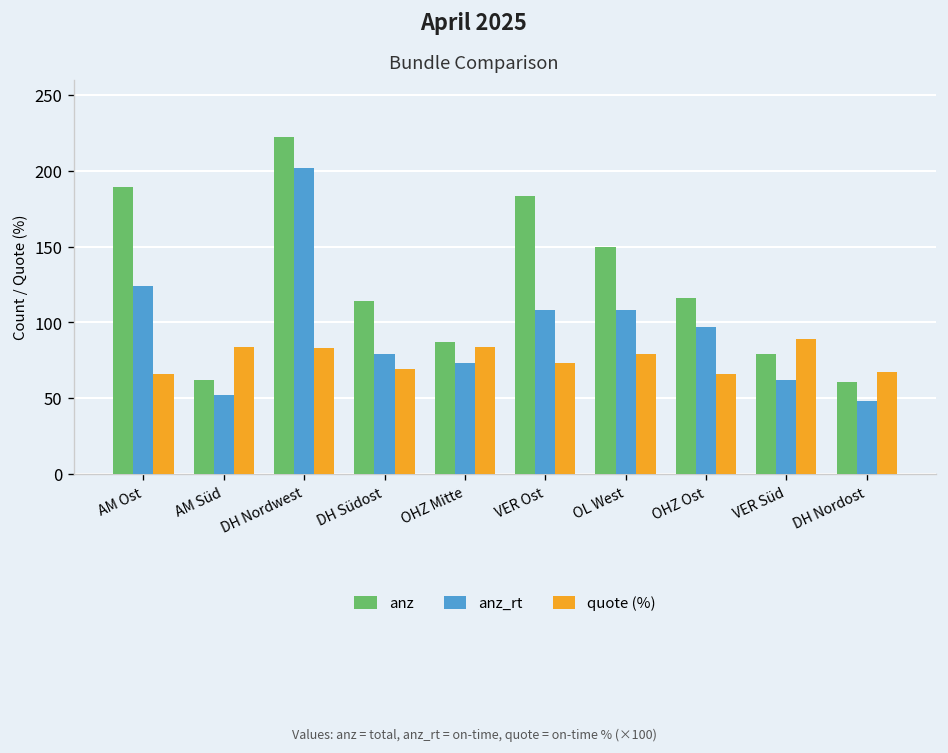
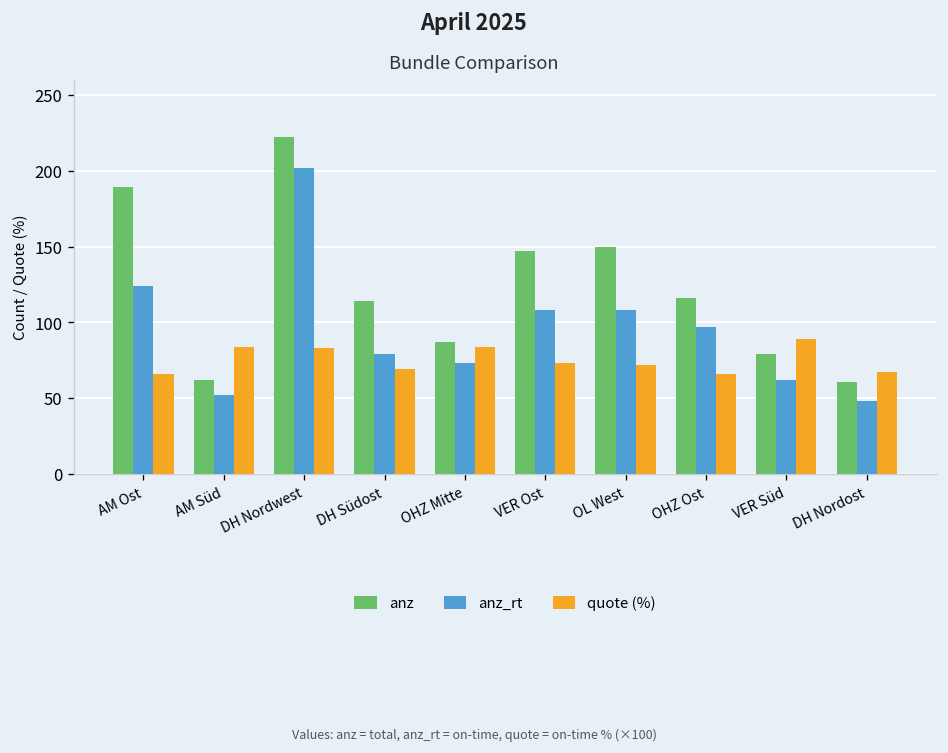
anz, VER Ost: 183 -> 147
quote (%), OL West: 79 -> 72
